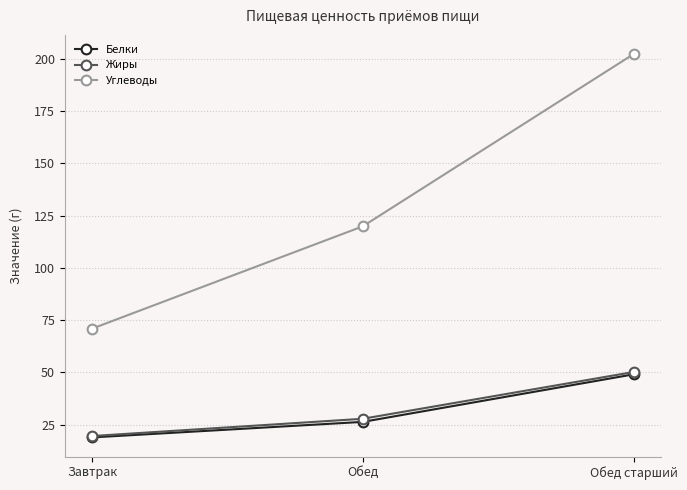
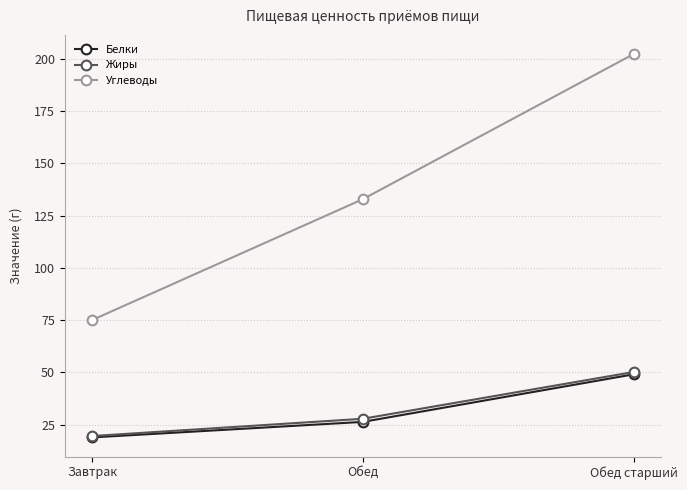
Углеводы, Завтрак: 71 -> 75
Углеводы, Обед: 120 -> 133
